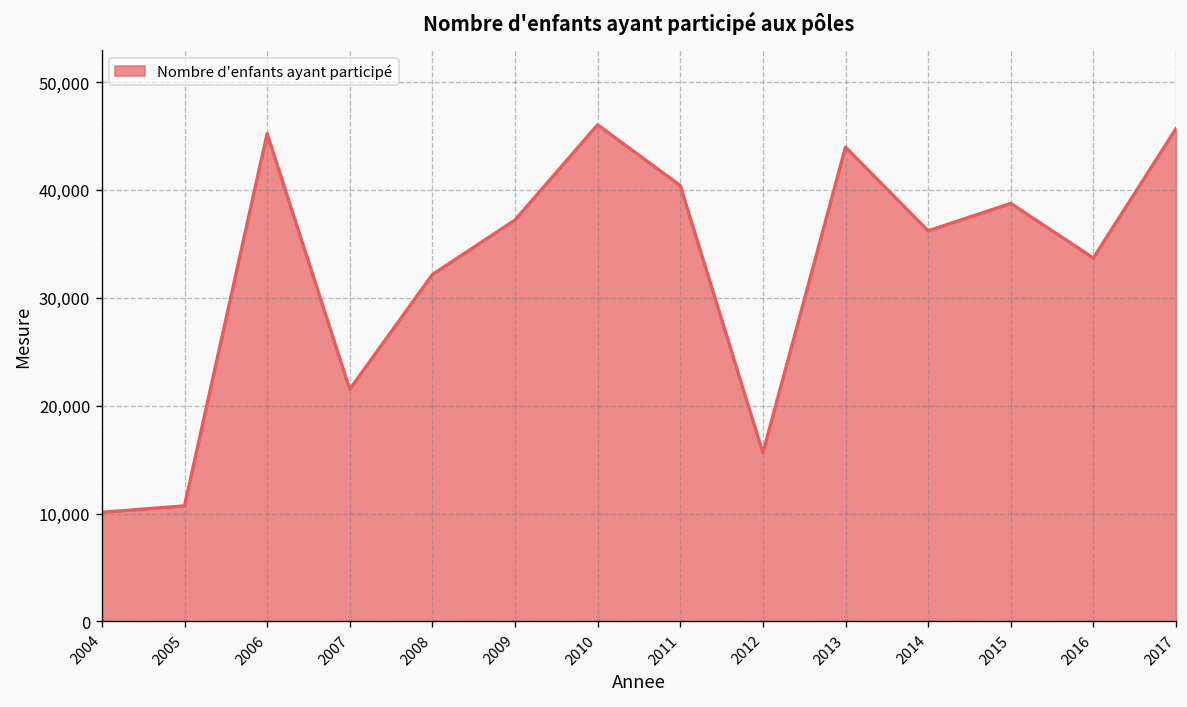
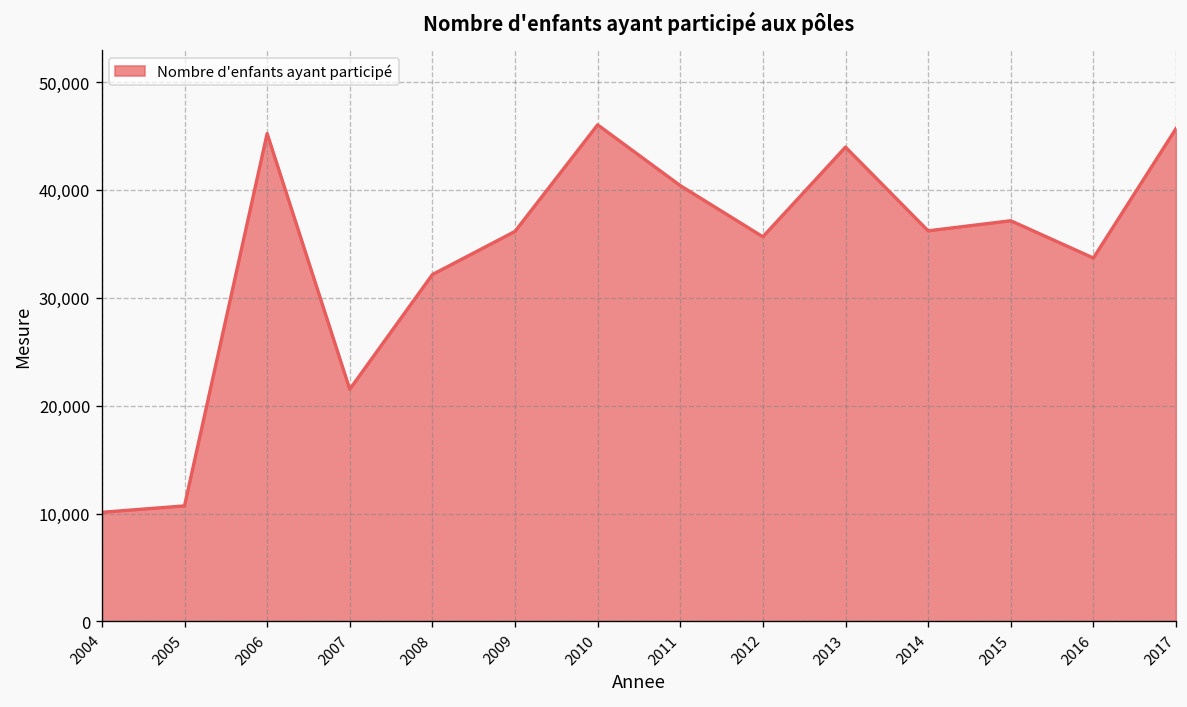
2009: 37,000 -> 36,000
2012: 16,000 -> 36,000
2015: 39,000 -> 37,000
